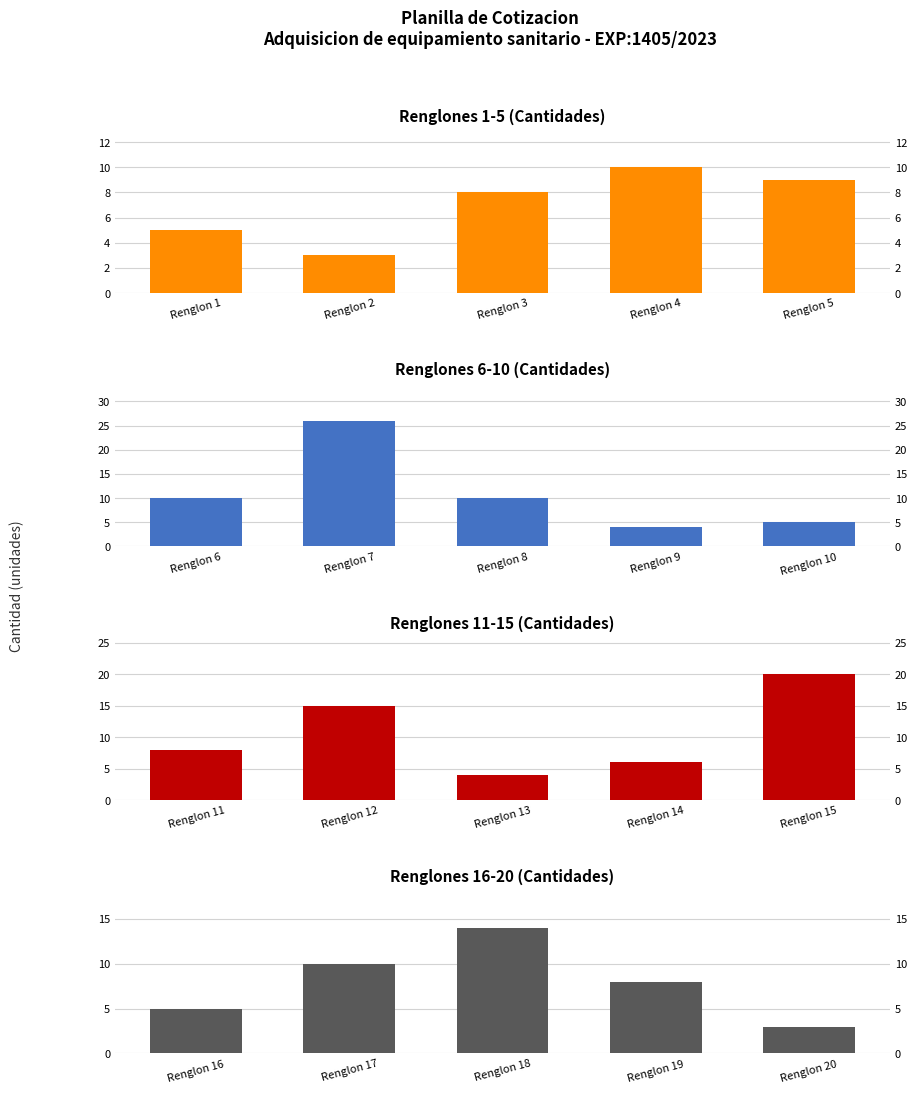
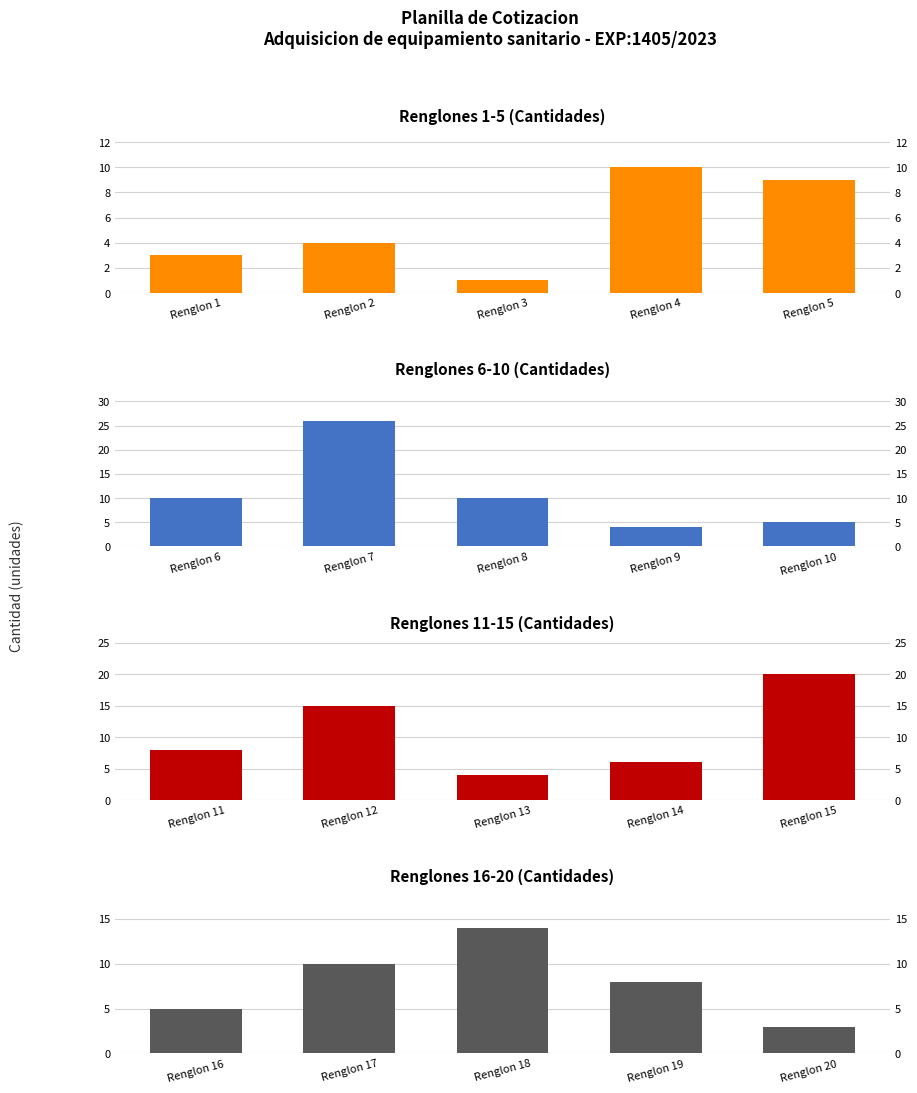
Renglones 1-5 (Cantidades), Renglon 1: 5 -> 3
Renglones 1-5 (Cantidades), Renglon 2: 3 -> 4
Renglones 1-5 (Cantidades), Renglon 3: 8 -> 1
